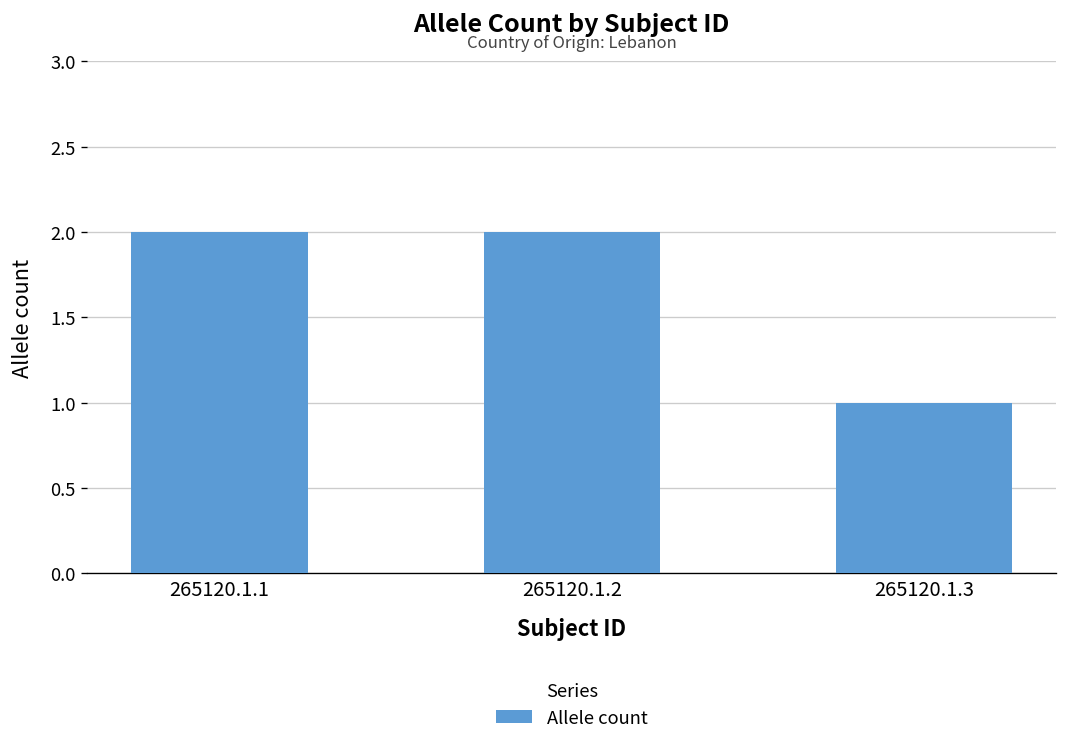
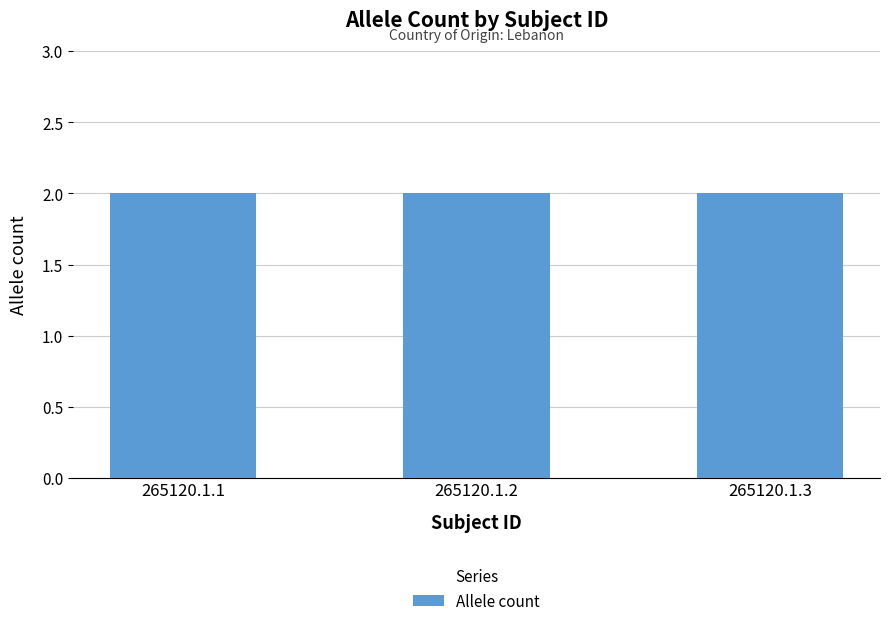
265120.1.3: 1 -> 2
